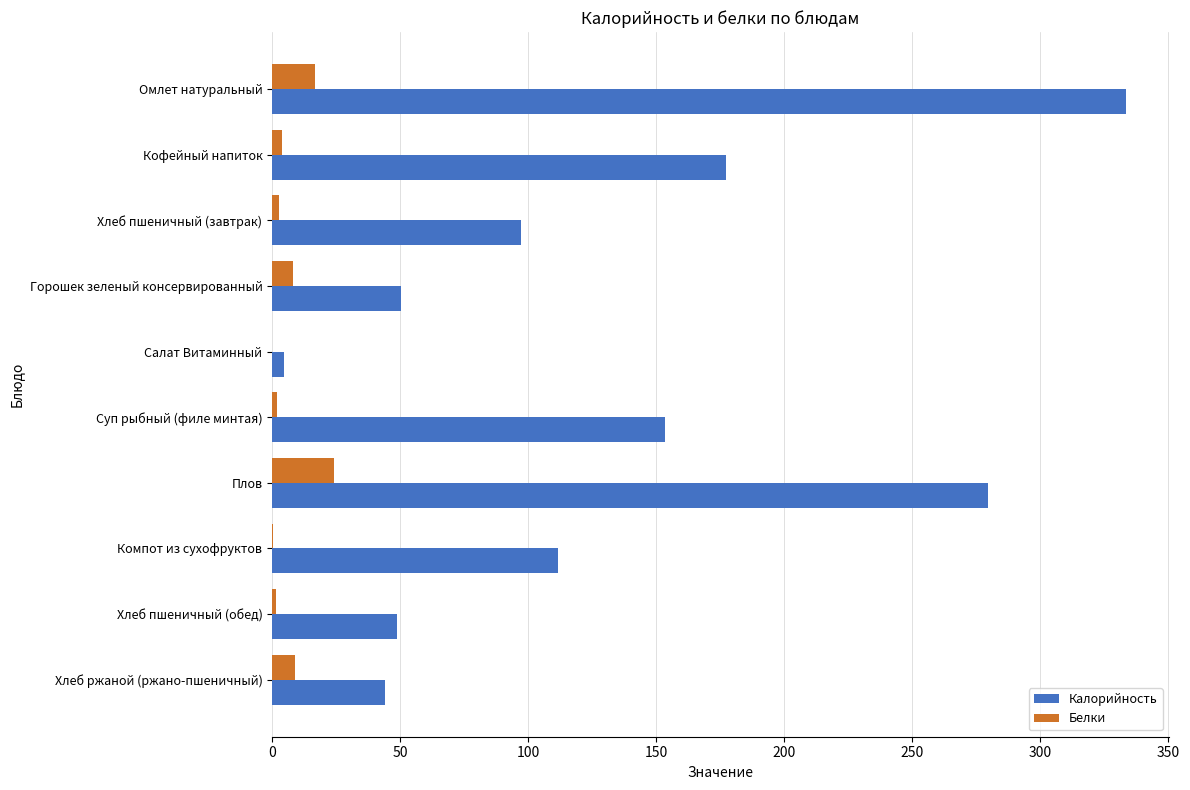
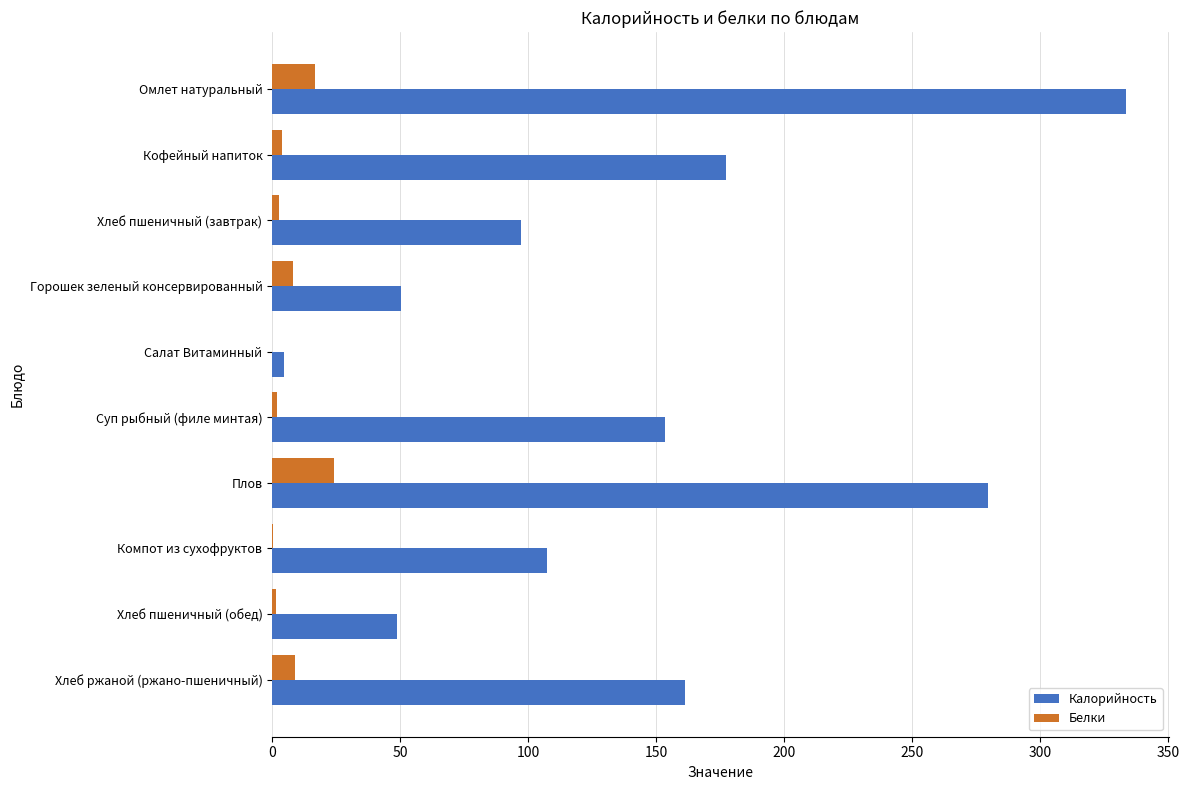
Калорийность, Компот из сухофруктов: 112 -> 108
Калорийность, Хлеб ржаной (ржано-пшеничный): 44 -> 161
